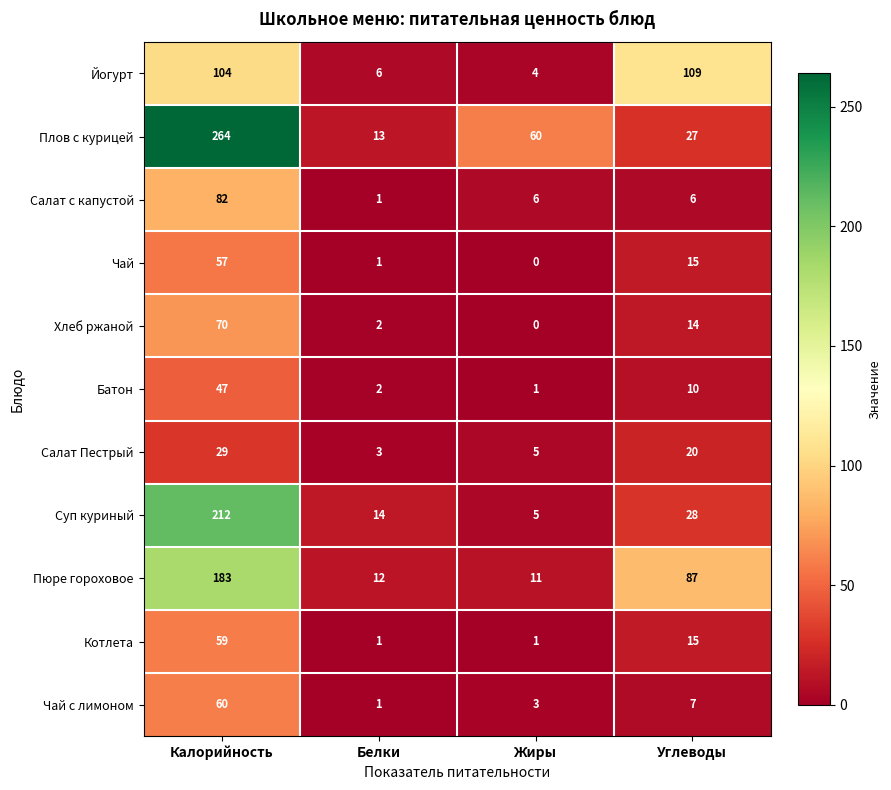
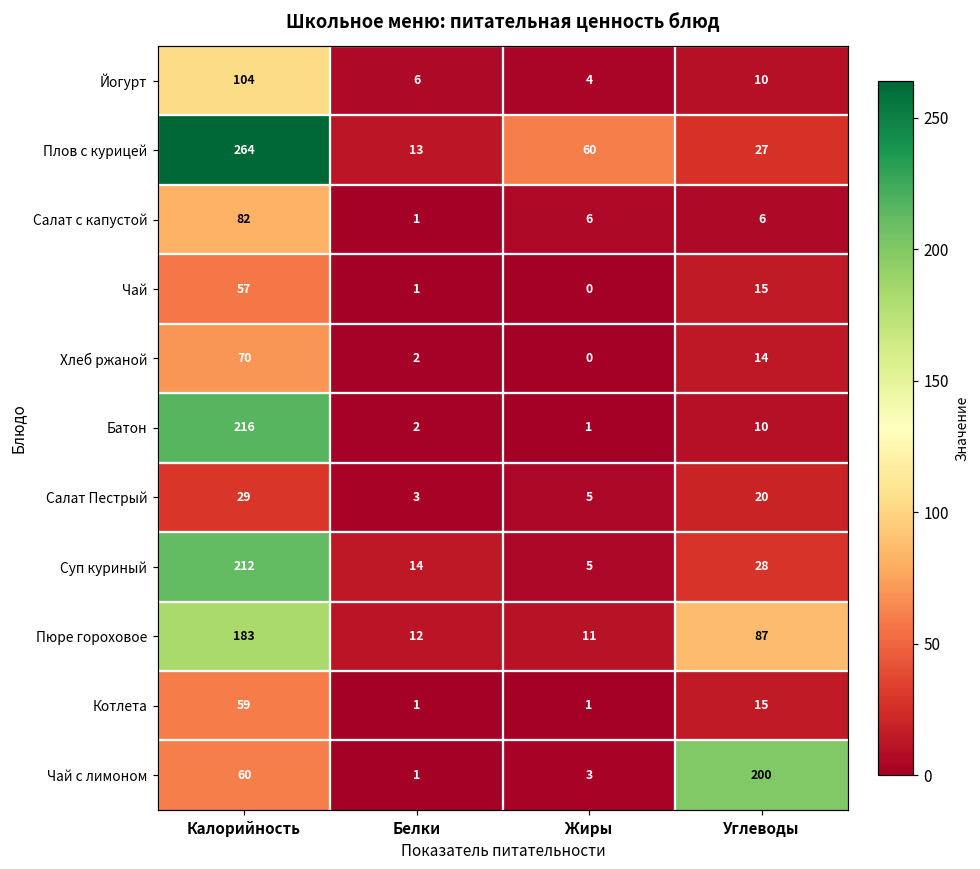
Йогурт, Углеводы: 109 -> 10
Батон, Калорийность: 47 -> 216
Чай с лимоном, Углеводы: 7 -> 200
